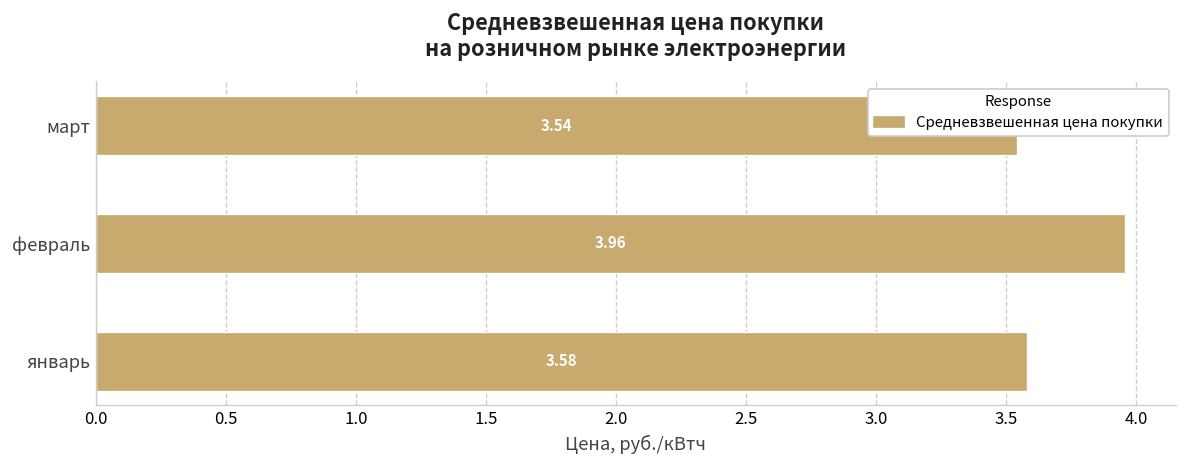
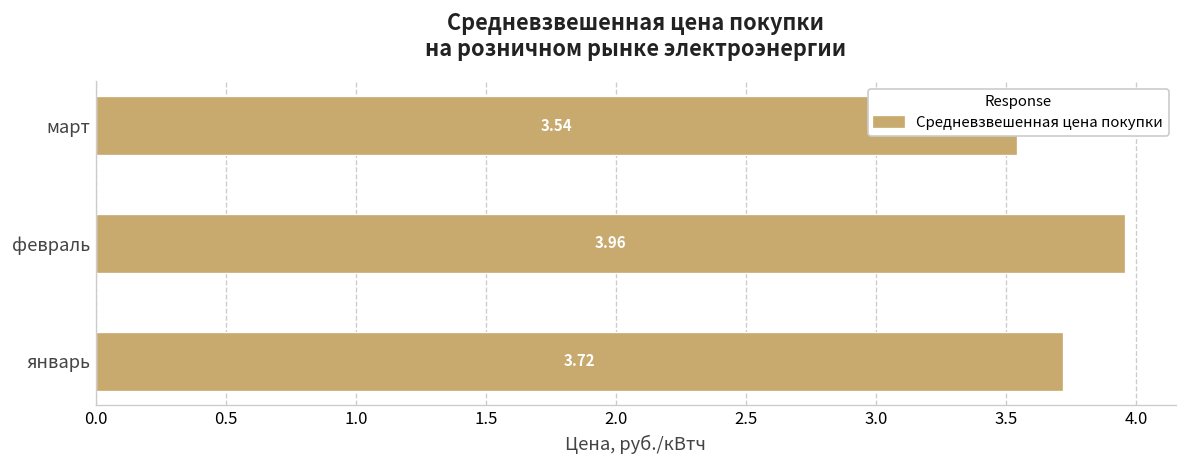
январь: 3.58 -> 3.72
